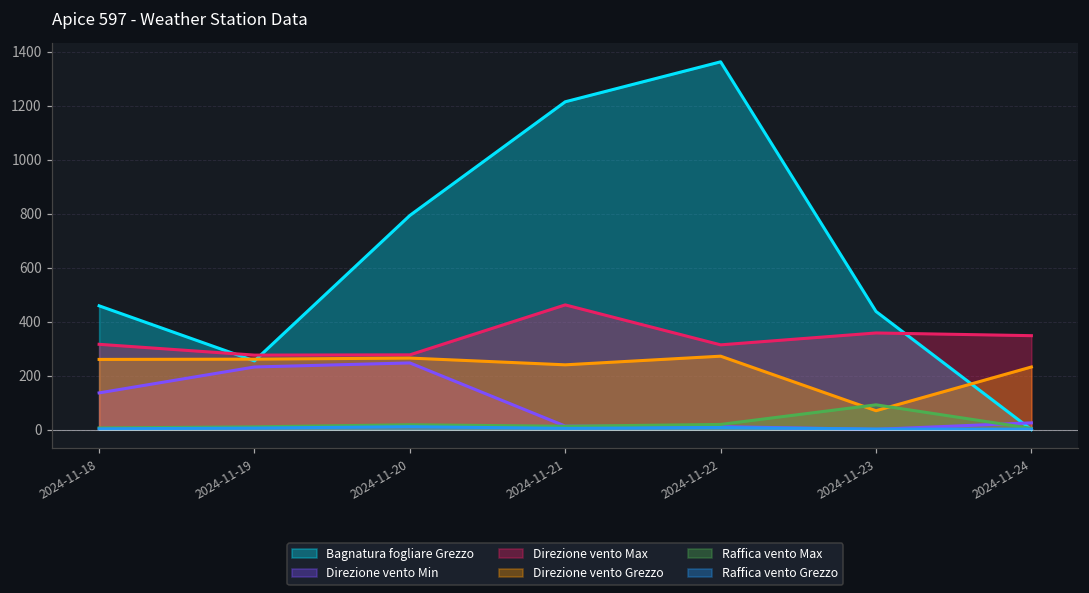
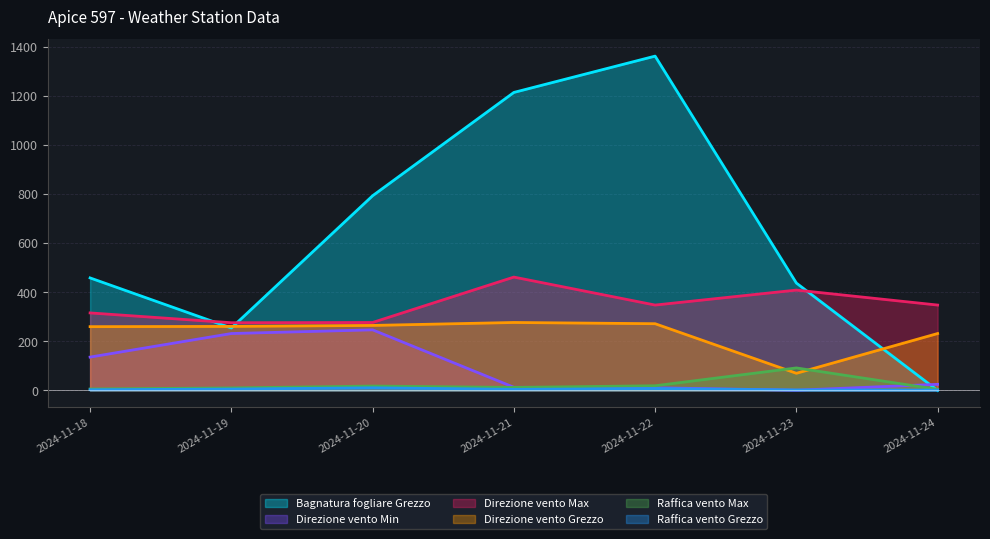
Direzione vento Grezzo, 2024-11-21: 240 -> 280
Direzione vento Max, 2024-11-22: 310 -> 350
Direzione vento Max, 2024-11-23: 360 -> 410
